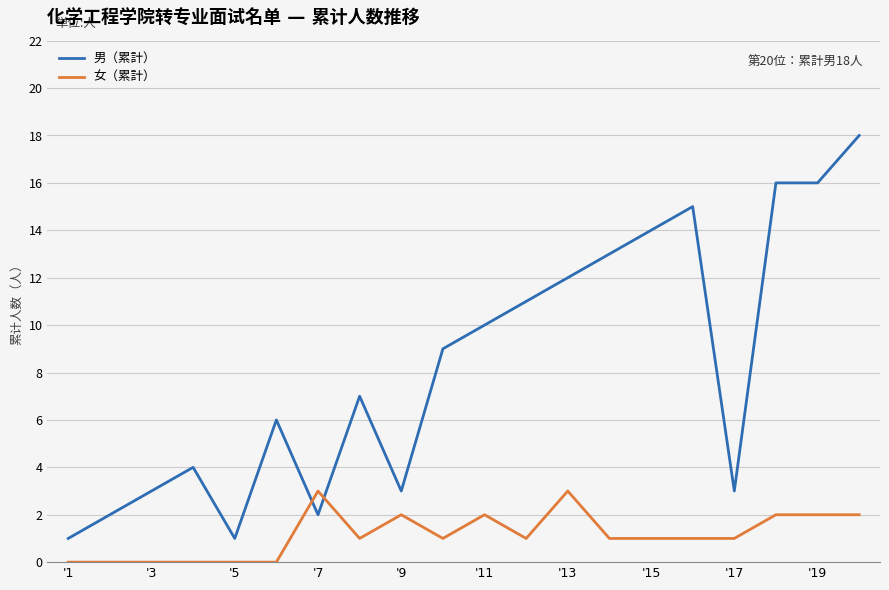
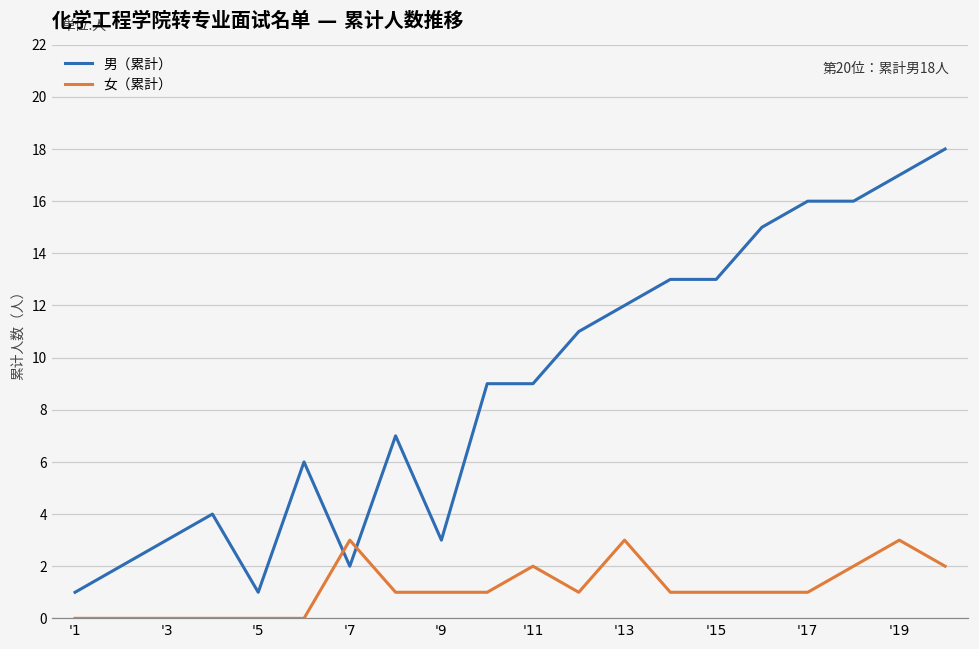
女（累計）, '9: 2 -> 1
男（累計）, '11: 10 -> 9
男（累計）, '15: 14 -> 13
男（累計）, '17: 3 -> 16
男（累計）, '19: 16 -> 17
女（累計）, '19: 2 -> 3
